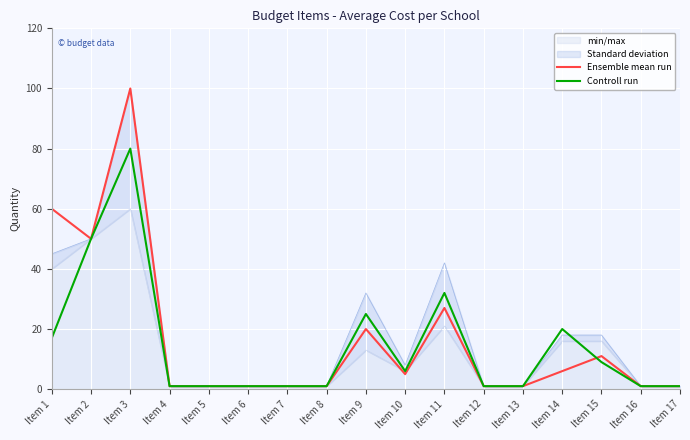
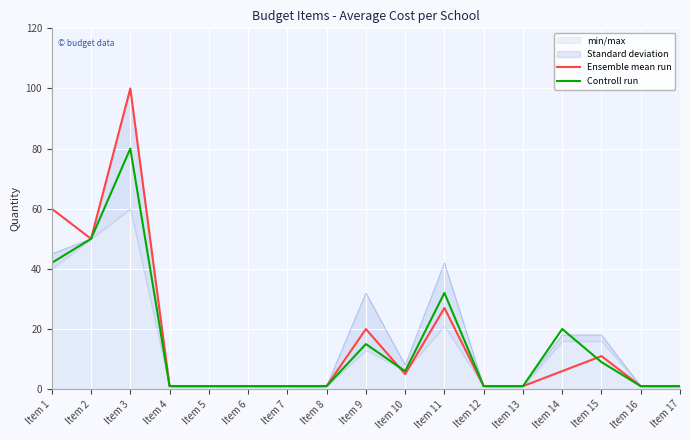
Controll run, Item 1: 17 -> 42
Controll run, Item 9: 25 -> 15
